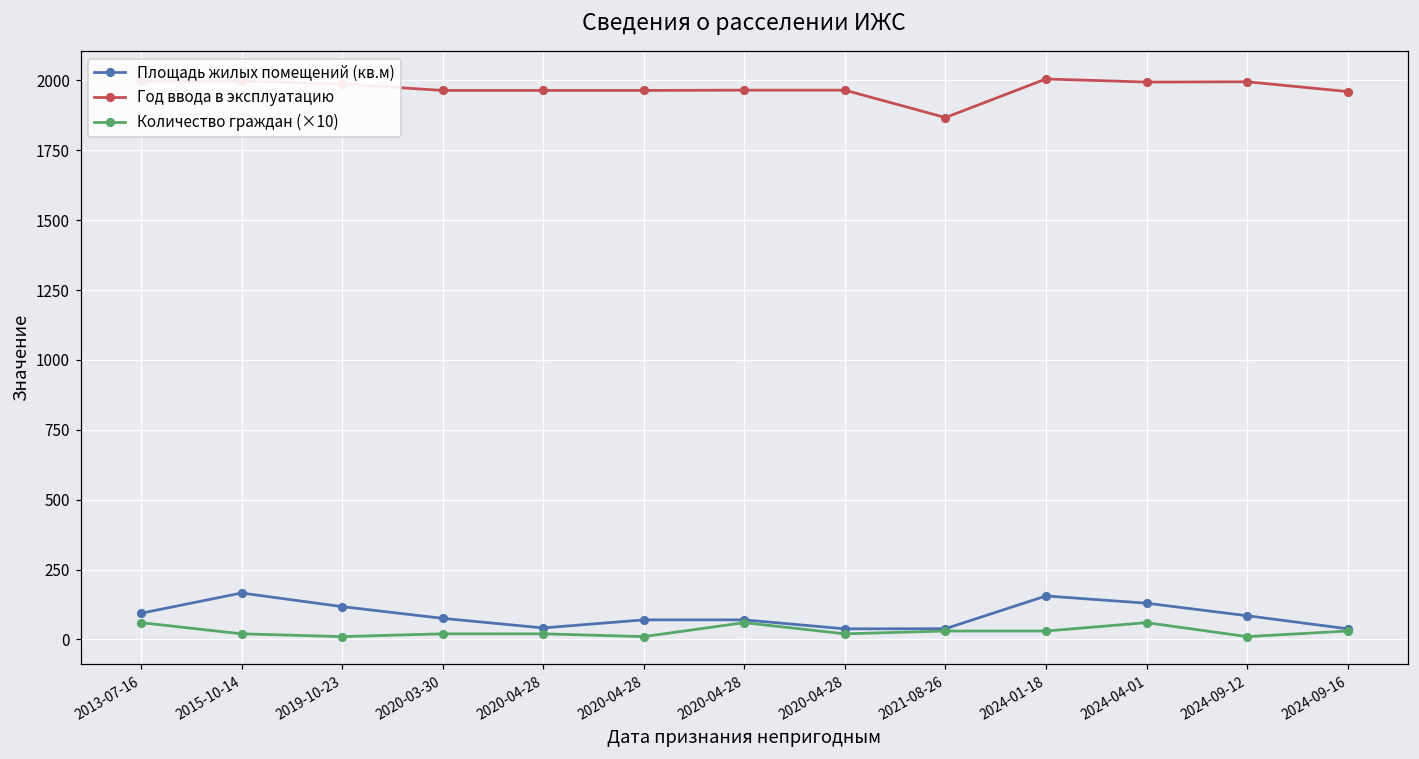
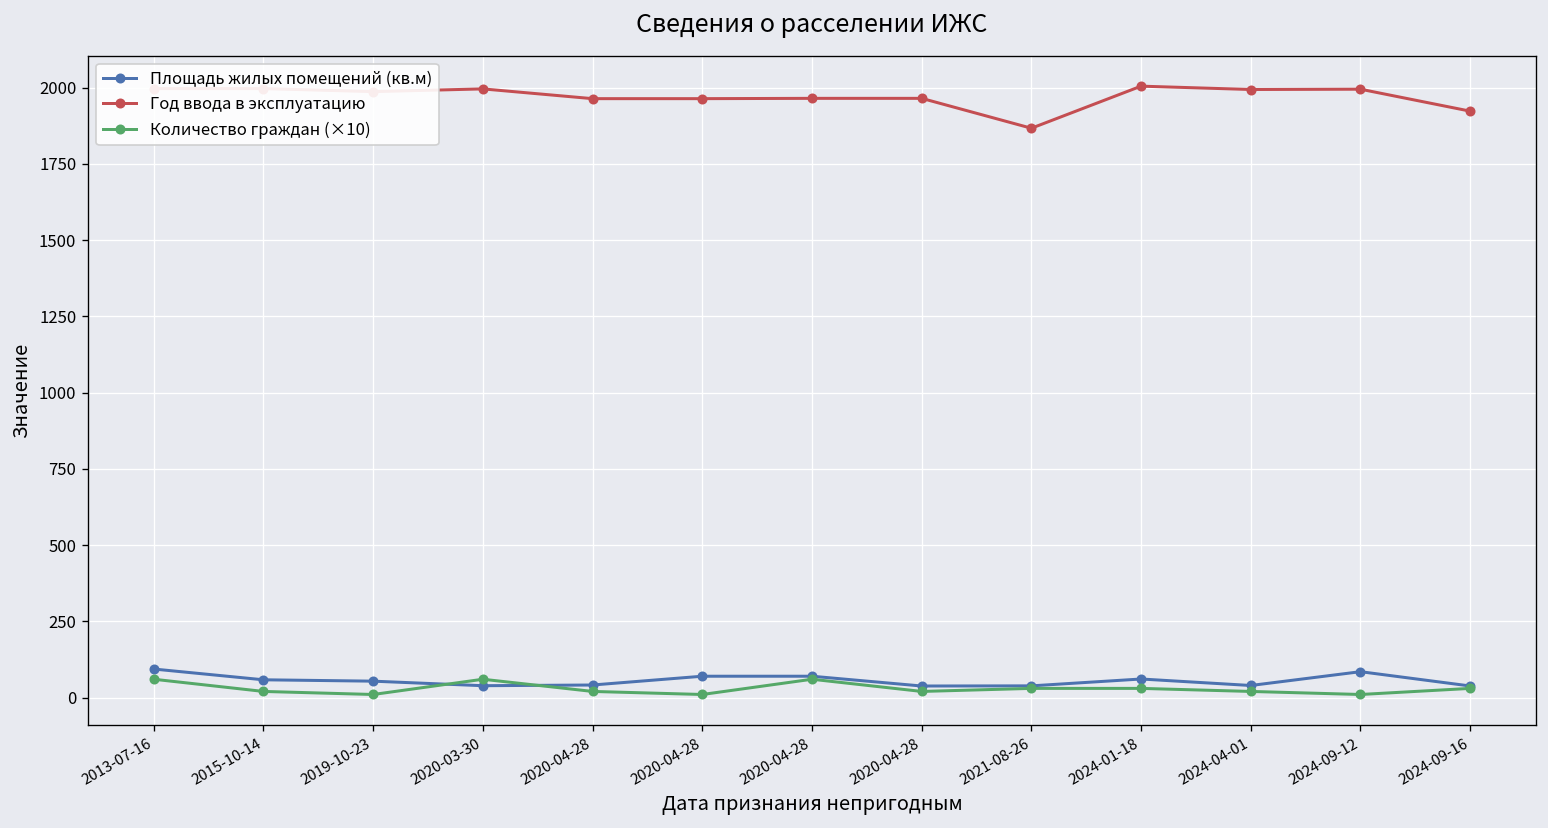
Площадь жилых помещений (кв.м), 2015-10-14: 170 -> 60
Площадь жилых помещений (кв.м), 2019-10-23: 120 -> 50
Площадь жилых помещений (кв.м), 2020-03-30: 80 -> 40
Год ввода в эксплуатацию, 2020-03-30: 1960 -> 2000
Количество граждан (×10), 2020-03-30: 20 -> 60
Площадь жилых помещений (кв.м), 2024-01-18: 160 -> 60
Площадь жилых помещений (кв.м), 2024-04-01: 130 -> 40
Количество граждан (×10), 2024-04-01: 60 -> 20
Год ввода в эксплуатацию, 2024-09-16: 1960 -> 1920
